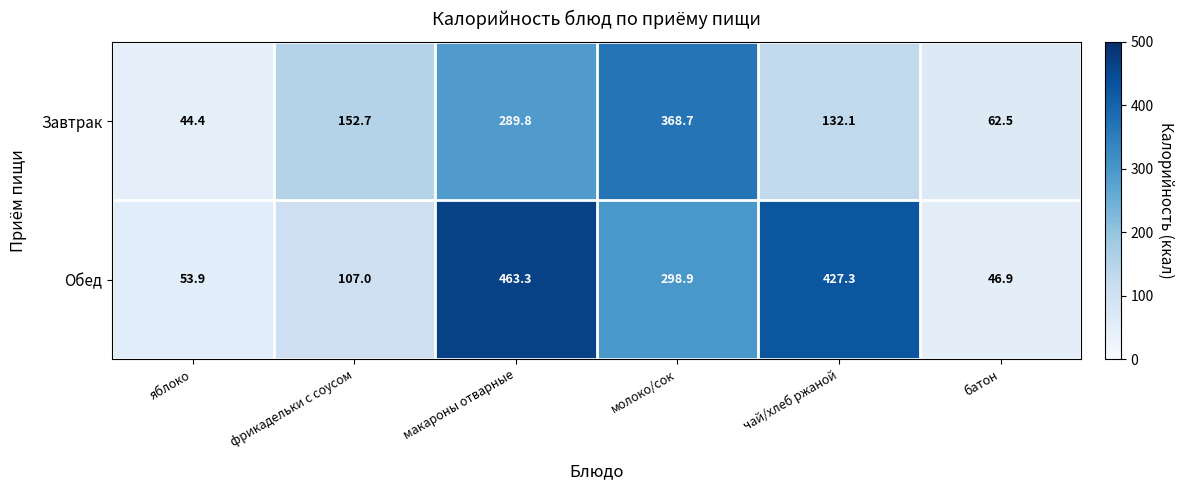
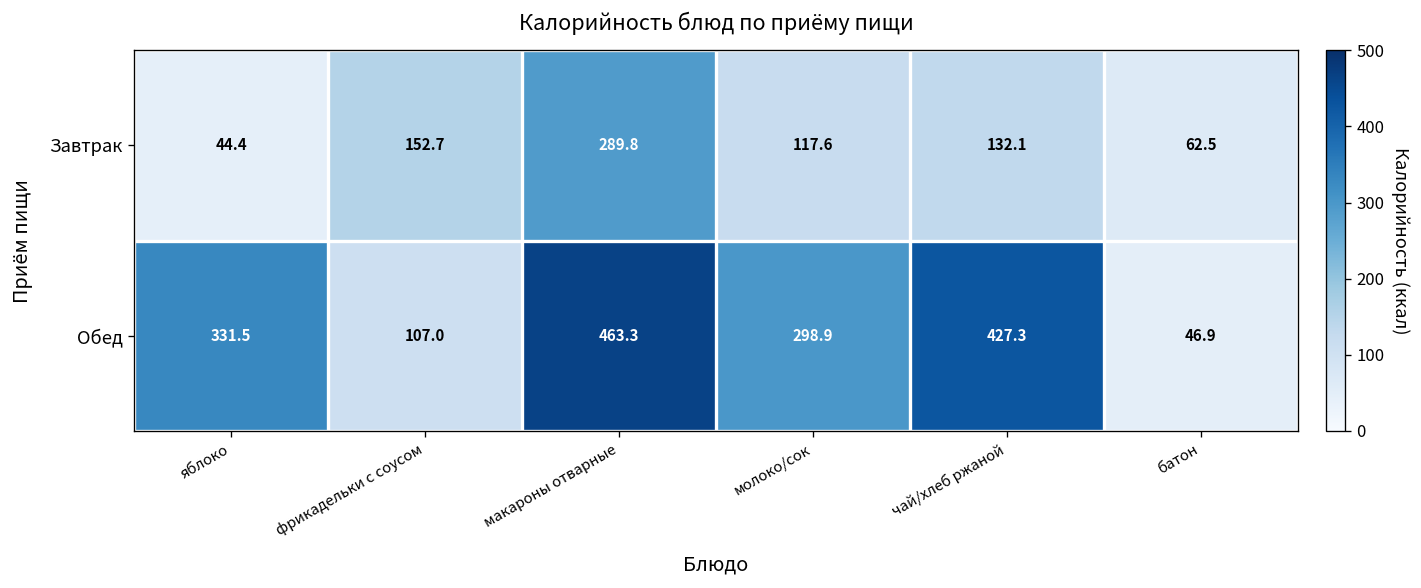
Завтрак, молоко/сок: 368.7 -> 117.6
Обед, яблоко: 53.9 -> 331.5
